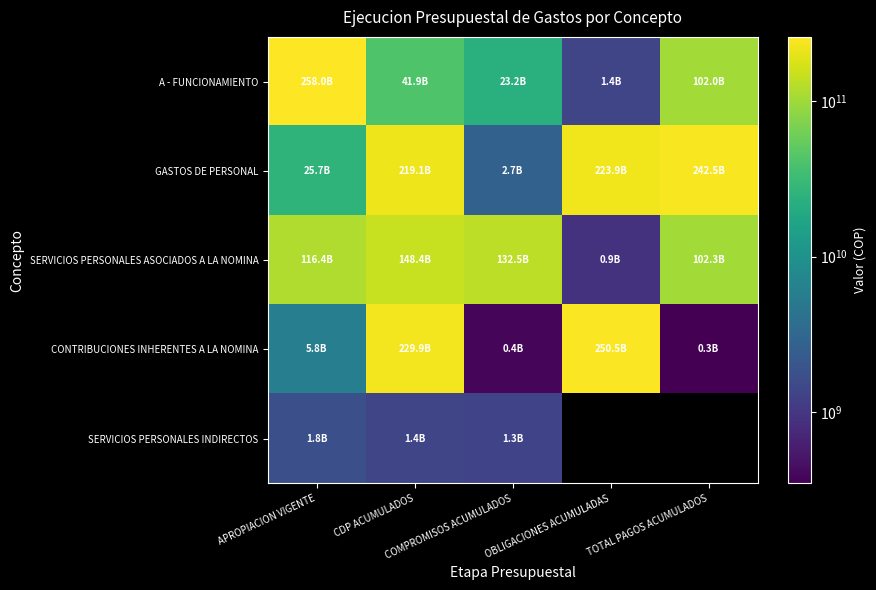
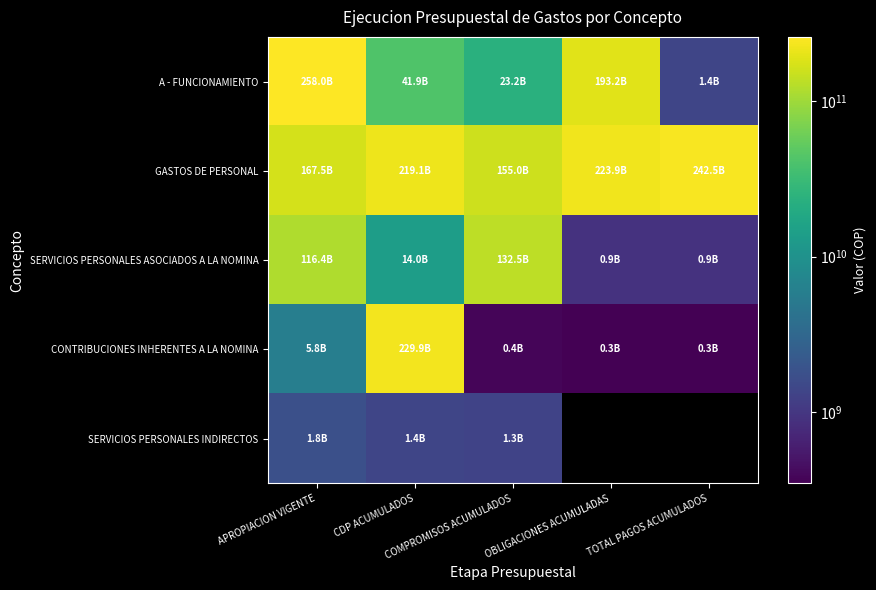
A - FUNCIONAMIENTO, OBLIGACIONES ACUMULADAS: 1.4B -> 193.2B
A - FUNCIONAMIENTO, TOTAL PAGOS ACUMULADOS: 102.0B -> 1.4B
GASTOS DE PERSONAL, APROPIACION VIGENTE: 25.7B -> 167.5B
GASTOS DE PERSONAL, COMPROMISOS ACUMULADOS: 2.7B -> 155.0B
SERVICIOS PERSONALES ASOCIADOS A LA NOMINA, CDP ACUMULADOS: 148.4B -> 14.0B
SERVICIOS PERSONALES ASOCIADOS A LA NOMINA, TOTAL PAGOS ACUMULADOS: 102.3B -> 0.9B
CONTRIBUCIONES INHERENTES A LA NOMINA, OBLIGACIONES ACUMULADAS: 250.5B -> 0.3B
